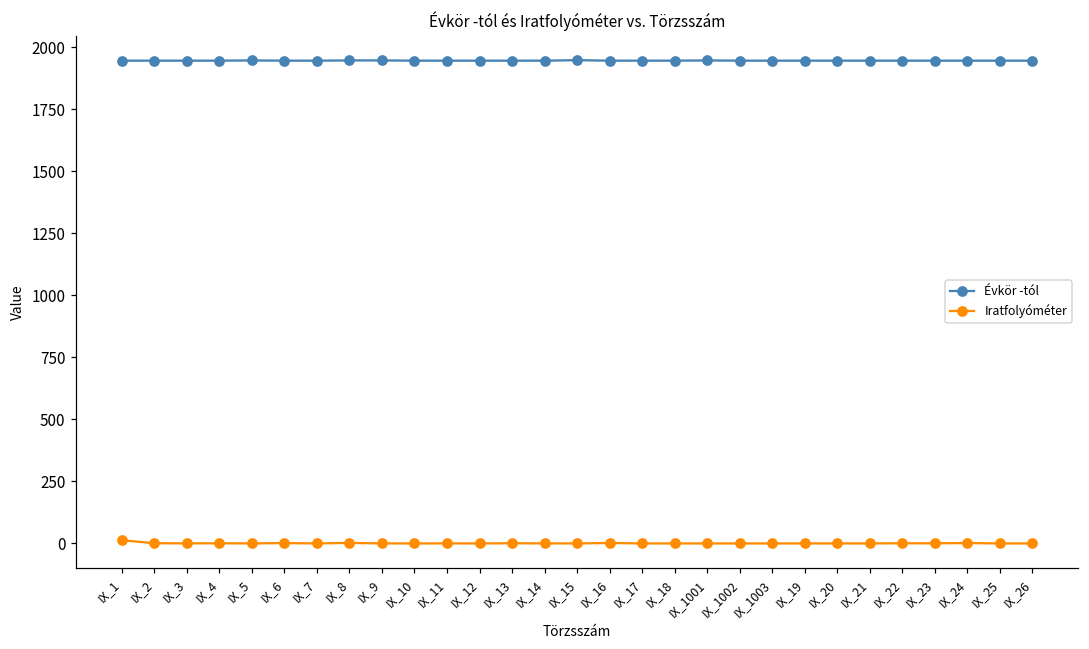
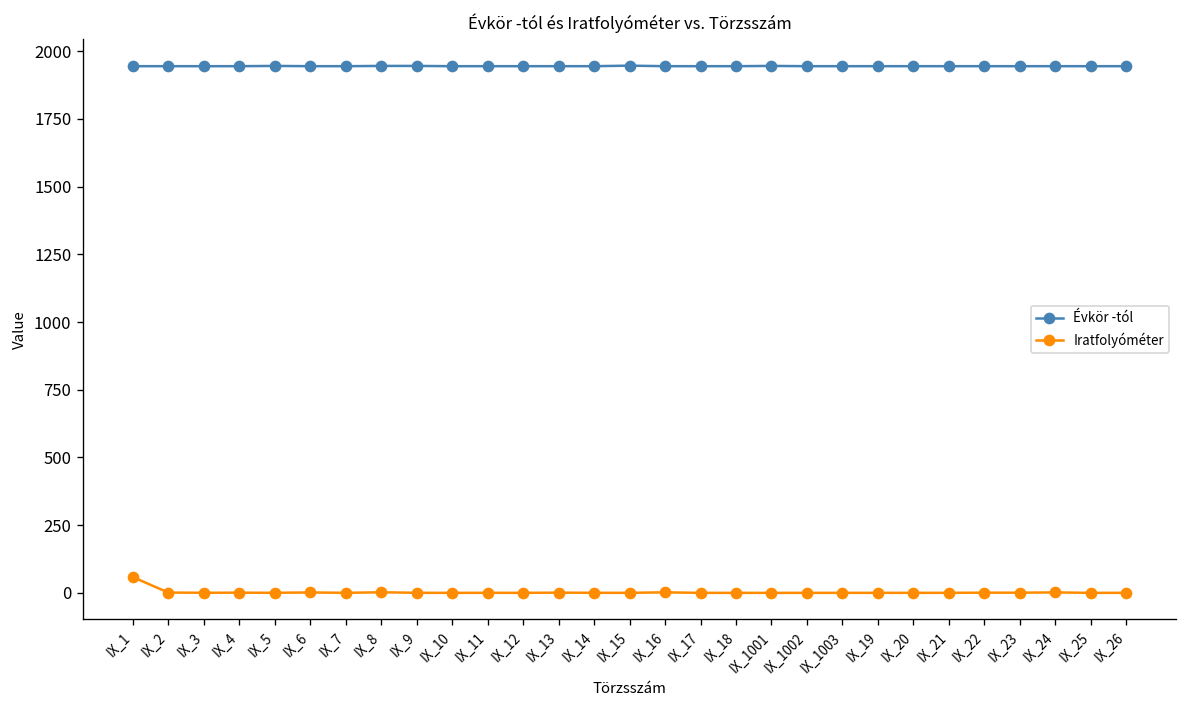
Iratfolyóméter, IX_1: 10 -> 60
